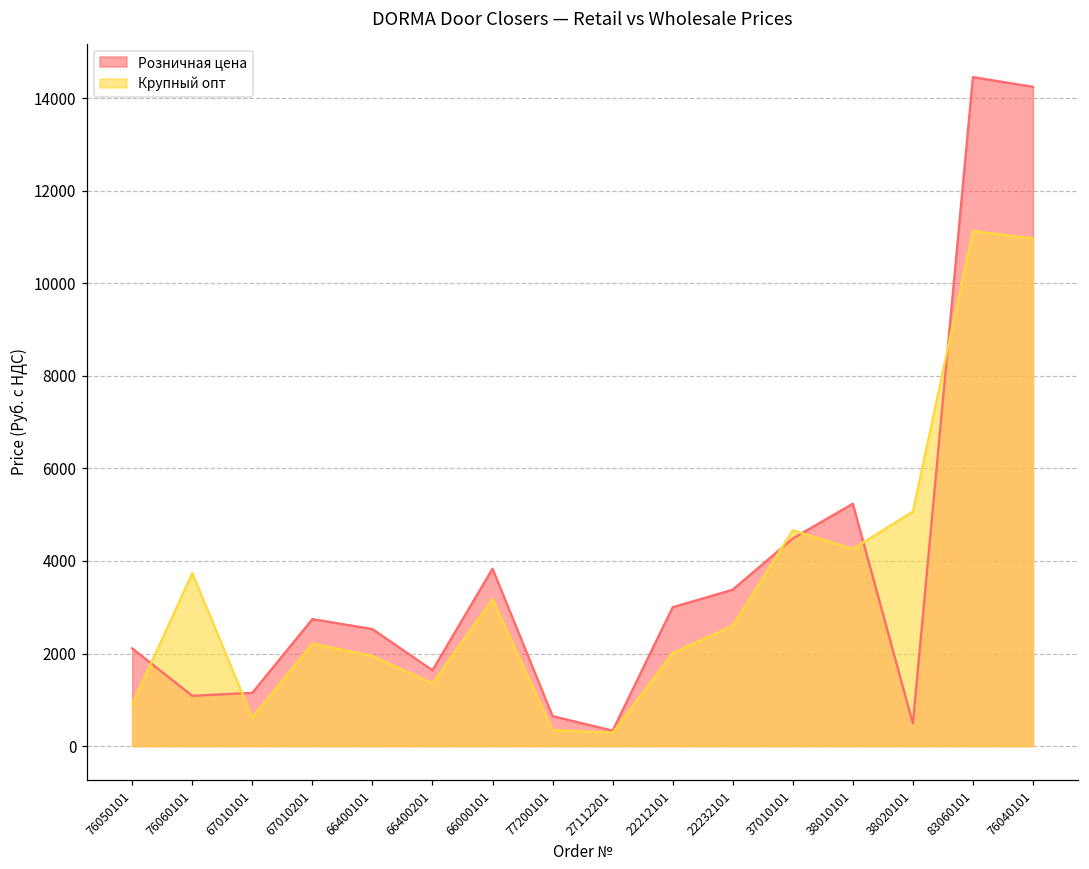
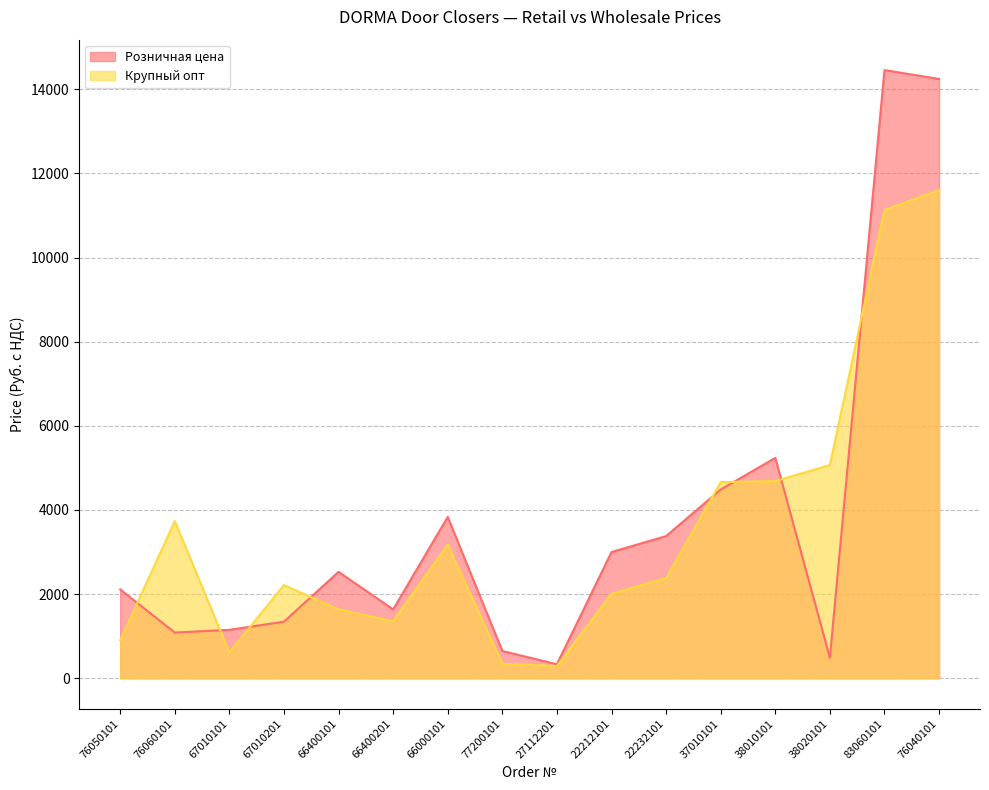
Розничная цена, 67010201: 2700 -> 1300
Крупный опт, 66400101: 1900 -> 1600
Крупный опт, 22232101: 2600 -> 2400
Крупный опт, 38010101: 4300 -> 4700
Крупный опт, 76040101: 11000 -> 11600
